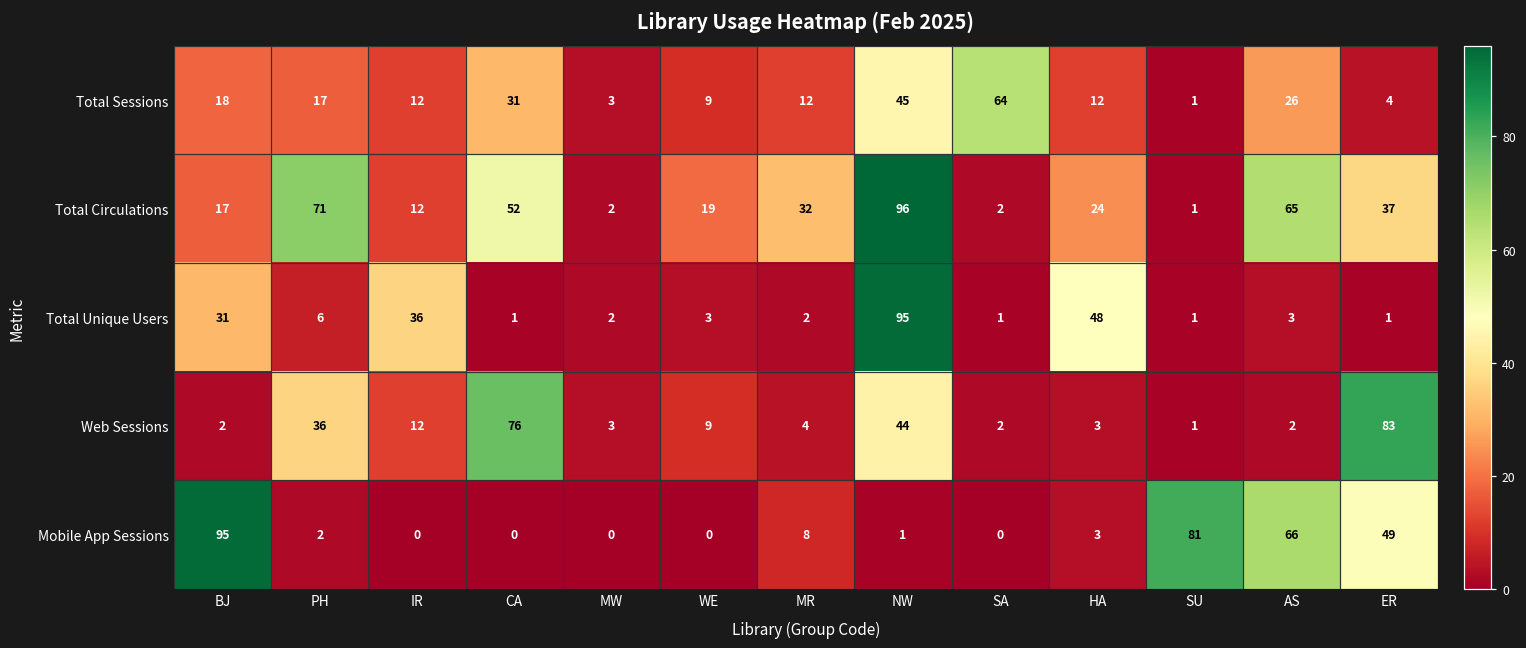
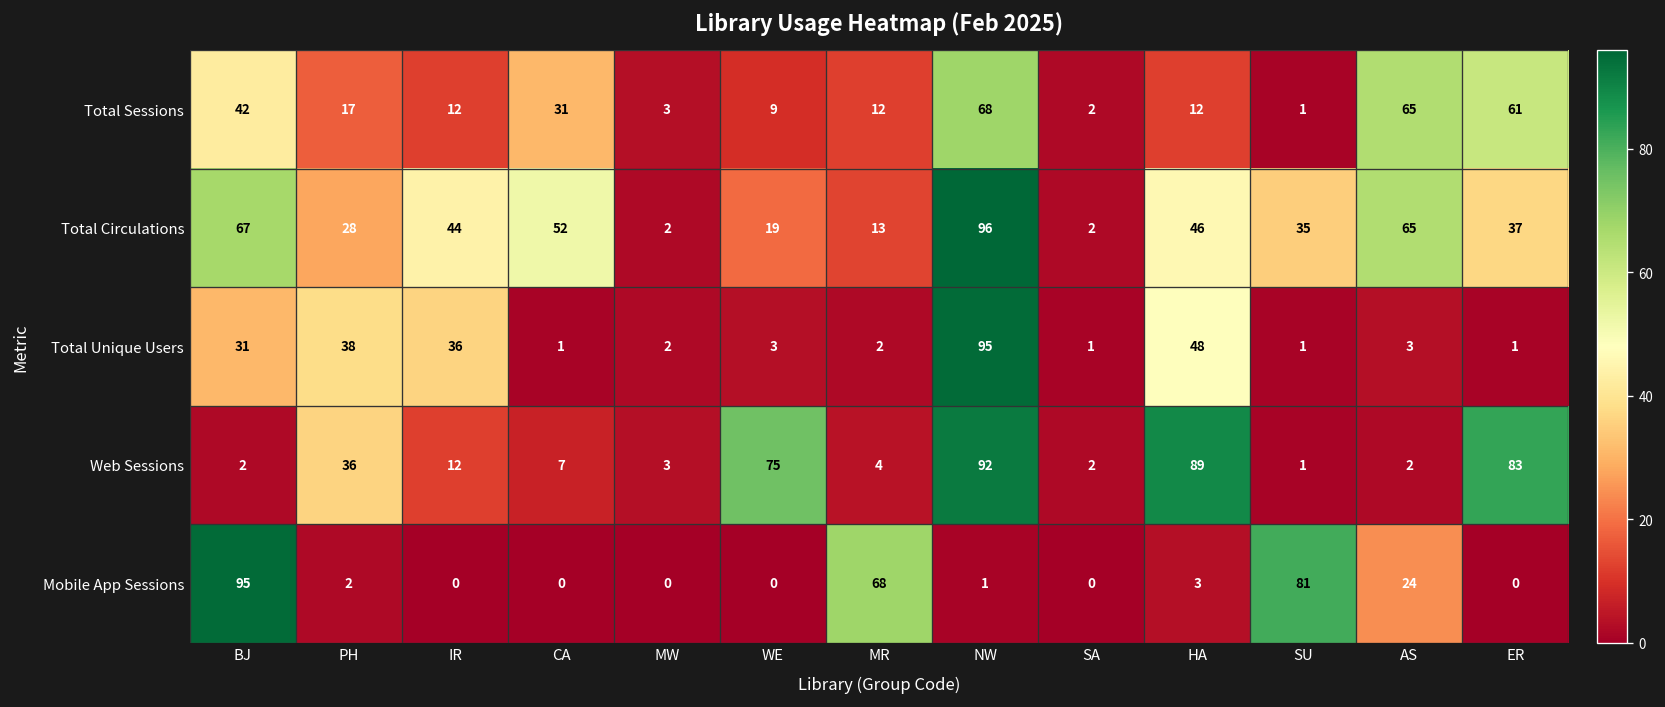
Total Sessions, BJ: 18 -> 42
Total Sessions, NW: 45 -> 68
Total Sessions, SA: 64 -> 2
Total Sessions, AS: 26 -> 65
Total Sessions, ER: 4 -> 61
Total Circulations, BJ: 17 -> 67
Total Circulations, PH: 71 -> 28
Total Circulations, IR: 12 -> 44
Total Circulations, MR: 32 -> 13
Total Circulations, HA: 24 -> 46
Total Circulations, SU: 1 -> 35
Total Unique Users, PH: 6 -> 38
Web Sessions, CA: 76 -> 7
Web Sessions, WE: 9 -> 75
Web Sessions, NW: 44 -> 92
Web Sessions, HA: 3 -> 89
Mobile App Sessions, MR: 8 -> 68
Mobile App Sessions, AS: 66 -> 24
Mobile App Sessions, ER: 49 -> 0
